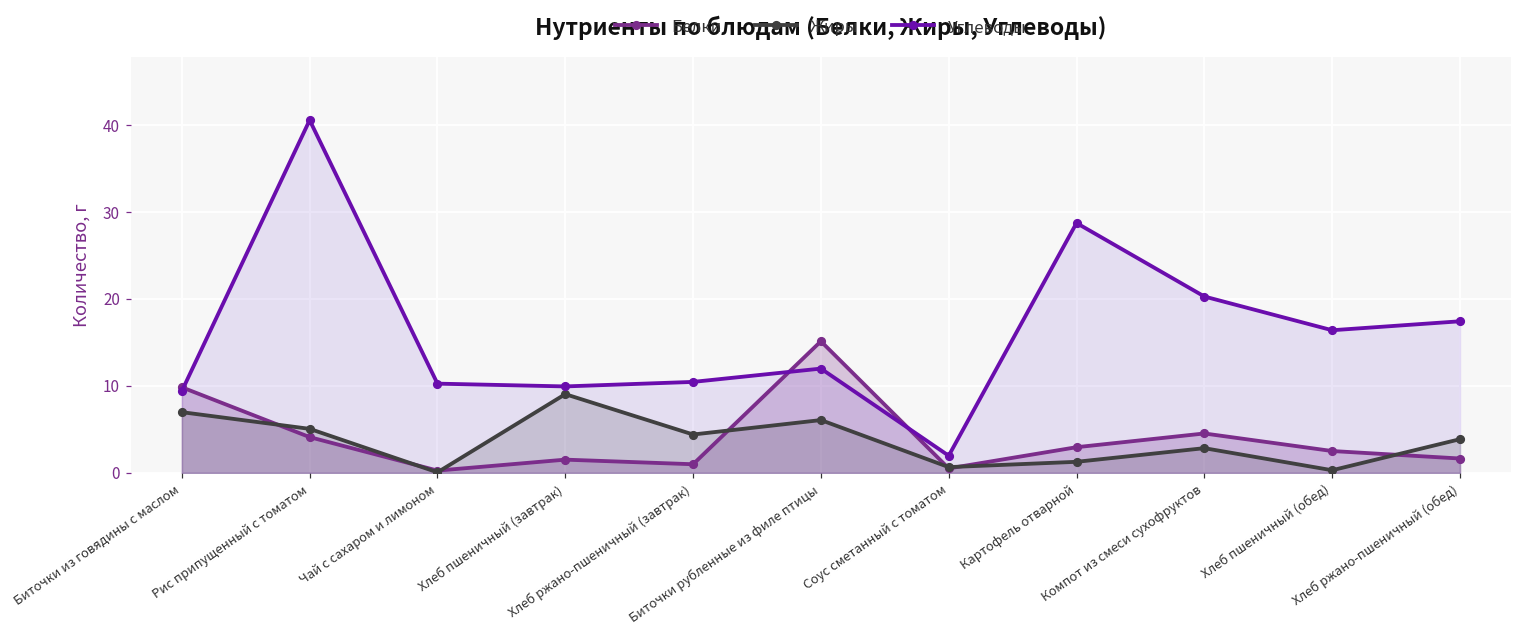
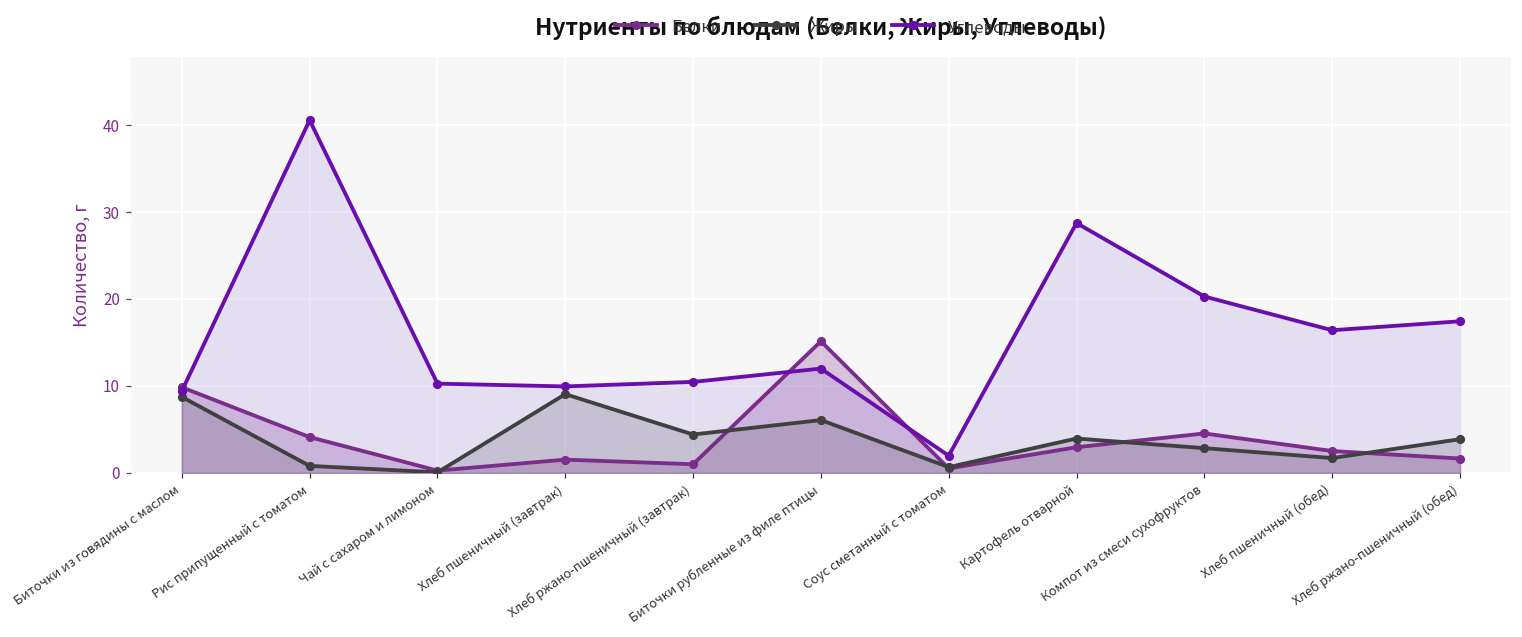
Жиры, Биточки из говядины с маслом: 7 -> 9
Жиры, Рис припущенный с томатом: 5 -> 1
Жиры, Картофель отварной: 1 -> 4
Жиры, Хлеб пшеничный (обед): 0 -> 2
